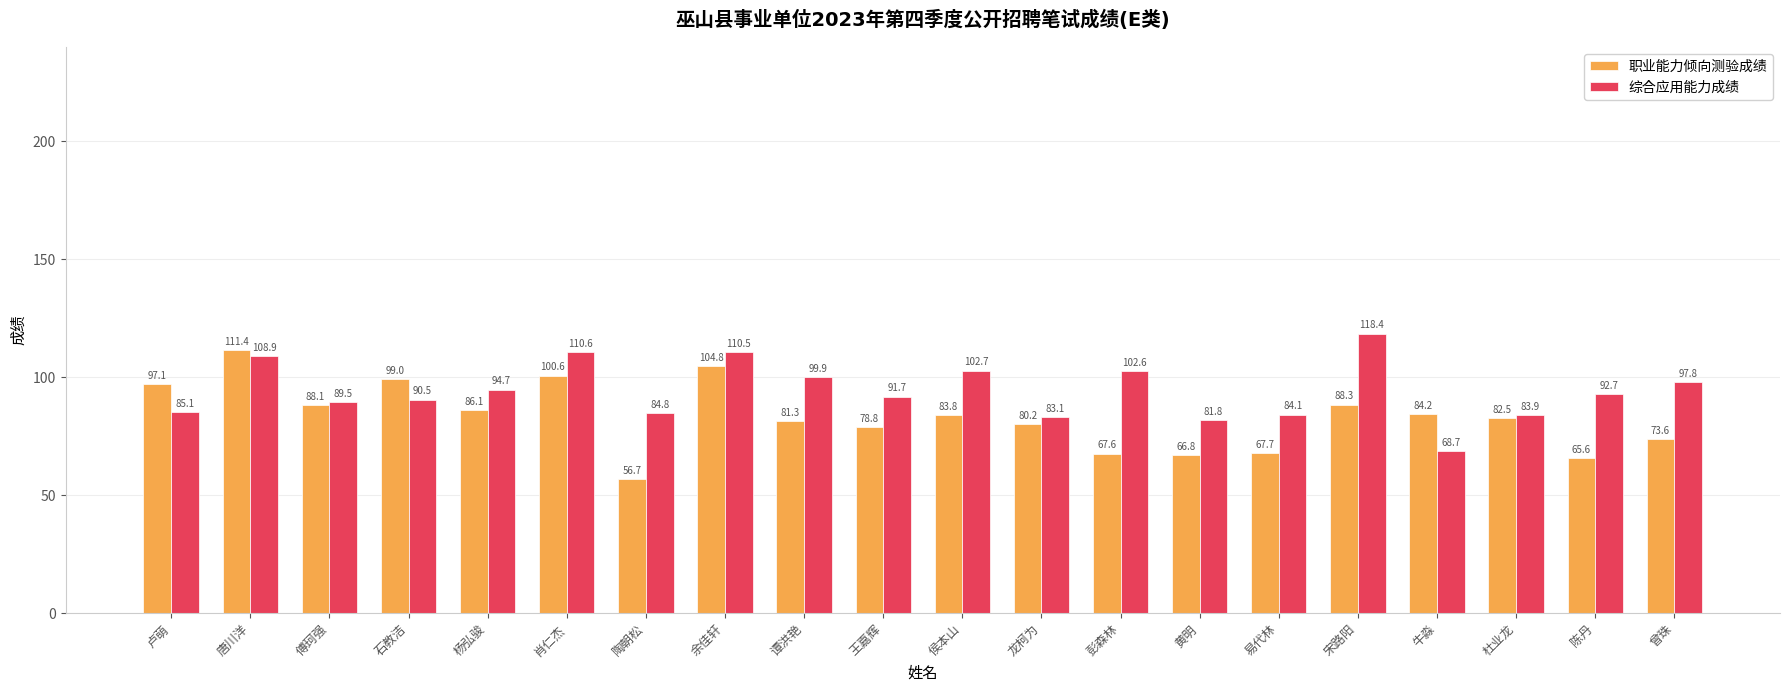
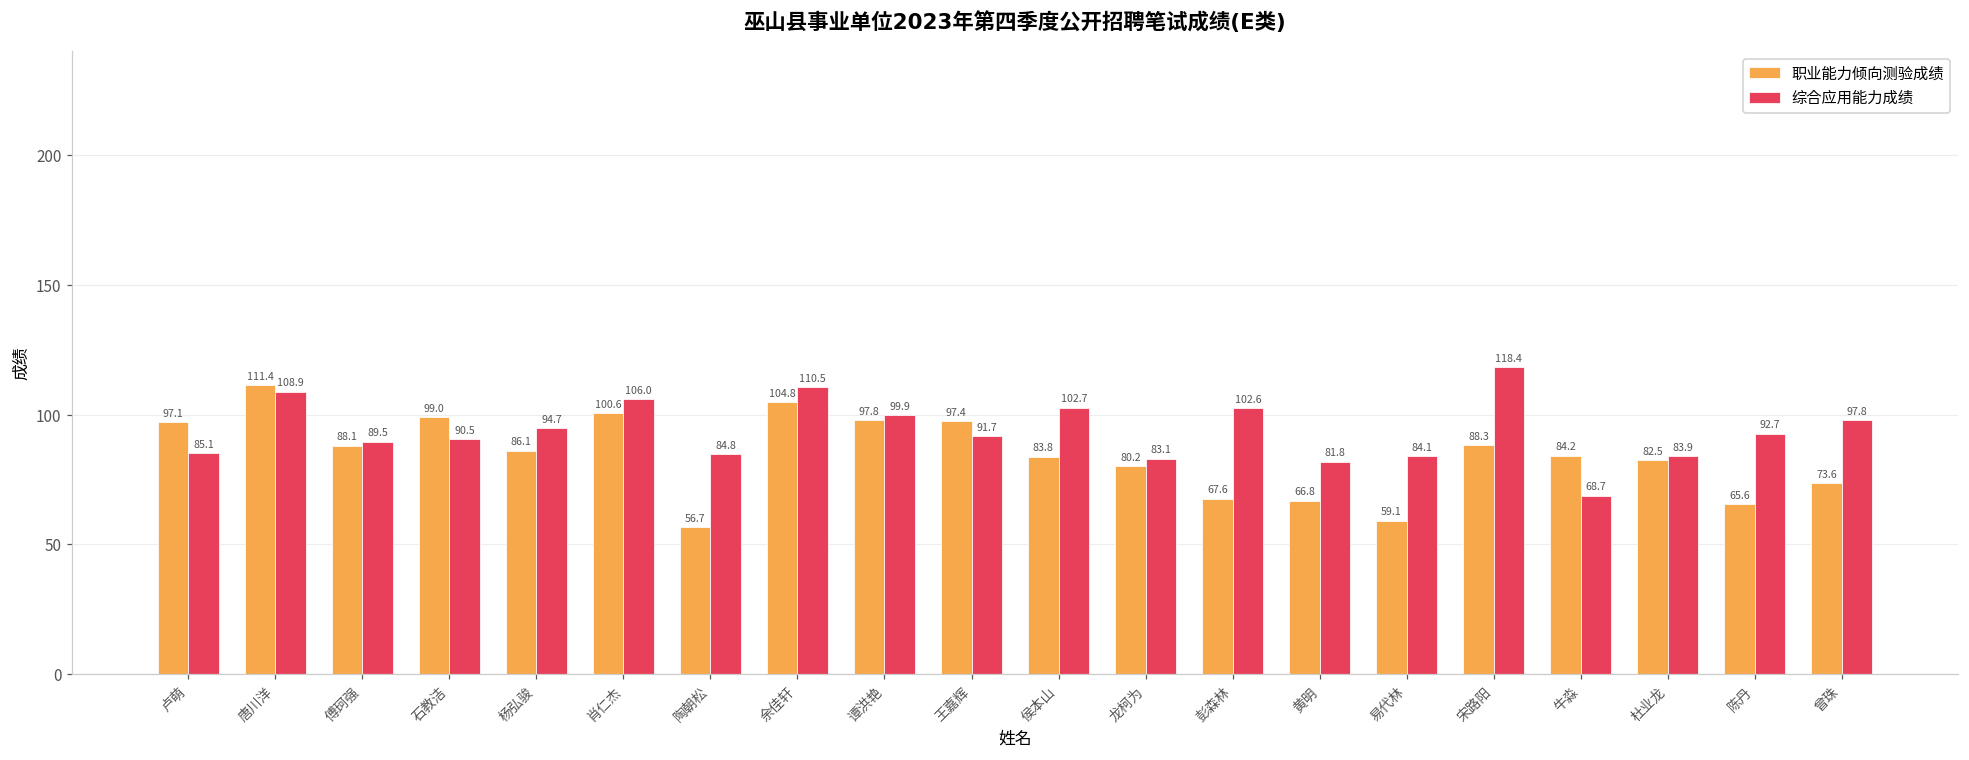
综合应用能力成绩, 肖仁杰: 110.6 -> 106.0
职业能力倾向测验成绩, 谭洪艳: 81.3 -> 97.8
职业能力倾向测验成绩, 王嘉辉: 78.8 -> 97.4
职业能力倾向测验成绩, 易代林: 67.7 -> 59.1
